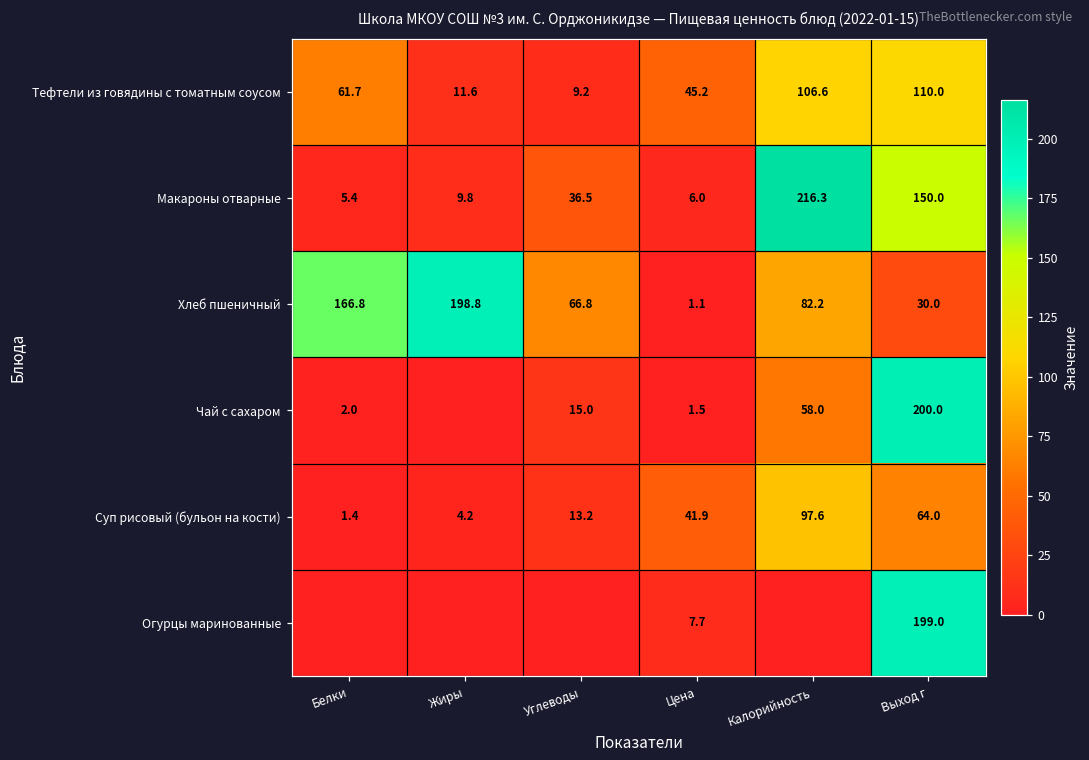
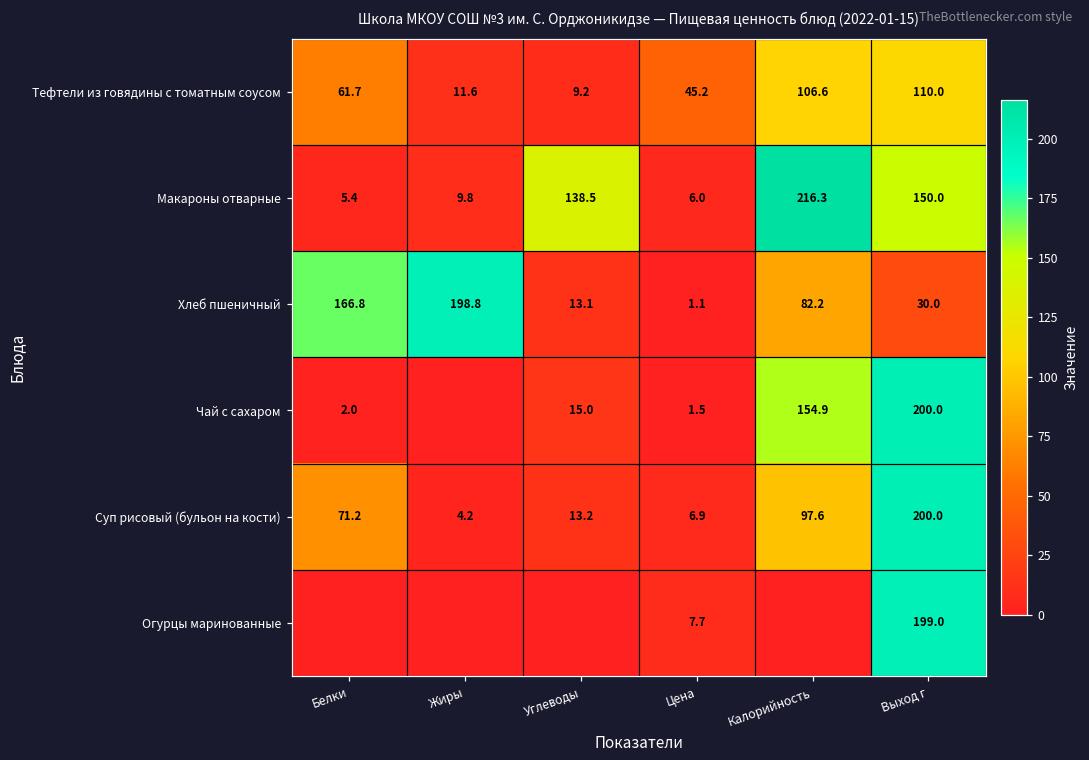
Макароны отварные, Углеводы: 36.5 -> 138.5
Хлеб пшеничный, Углеводы: 66.8 -> 13.1
Чай с сахаром, Калорийность: 58.0 -> 154.9
Суп рисовый (бульон на кости), Белки: 1.4 -> 71.2
Суп рисовый (бульон на кости), Цена: 41.9 -> 6.9
Суп рисовый (бульон на кости), Выход г: 64.0 -> 200.0
